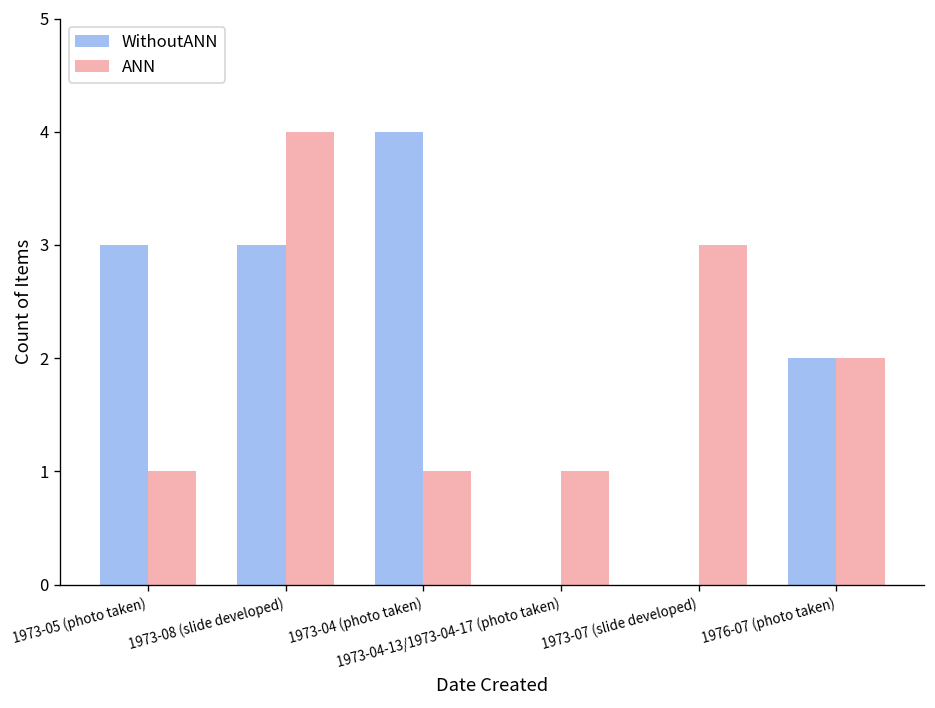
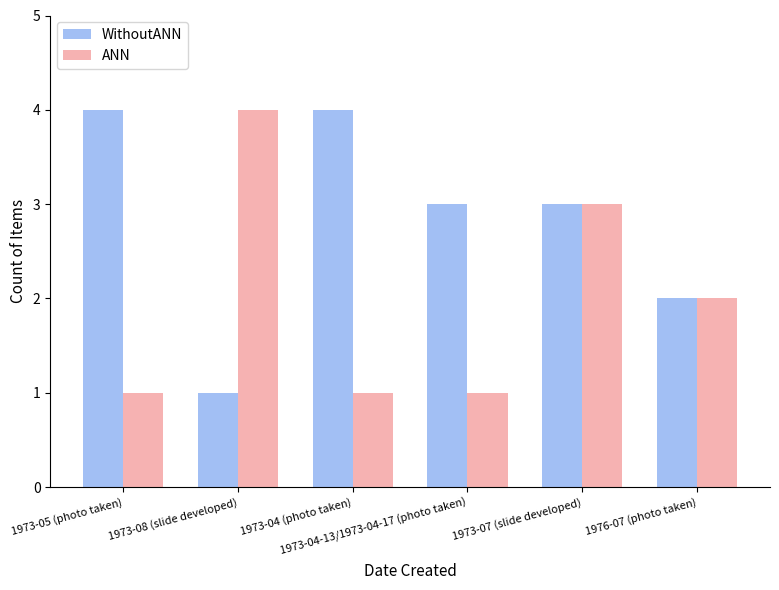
WithoutANN, 1973-05 (photo taken): 3 -> 4
WithoutANN, 1973-08 (slide developed): 3 -> 1
WithoutANN, 1973-04-13/1973-04-17 (photo taken): 0 -> 3
WithoutANN, 1973-07 (slide developed): 0 -> 3
